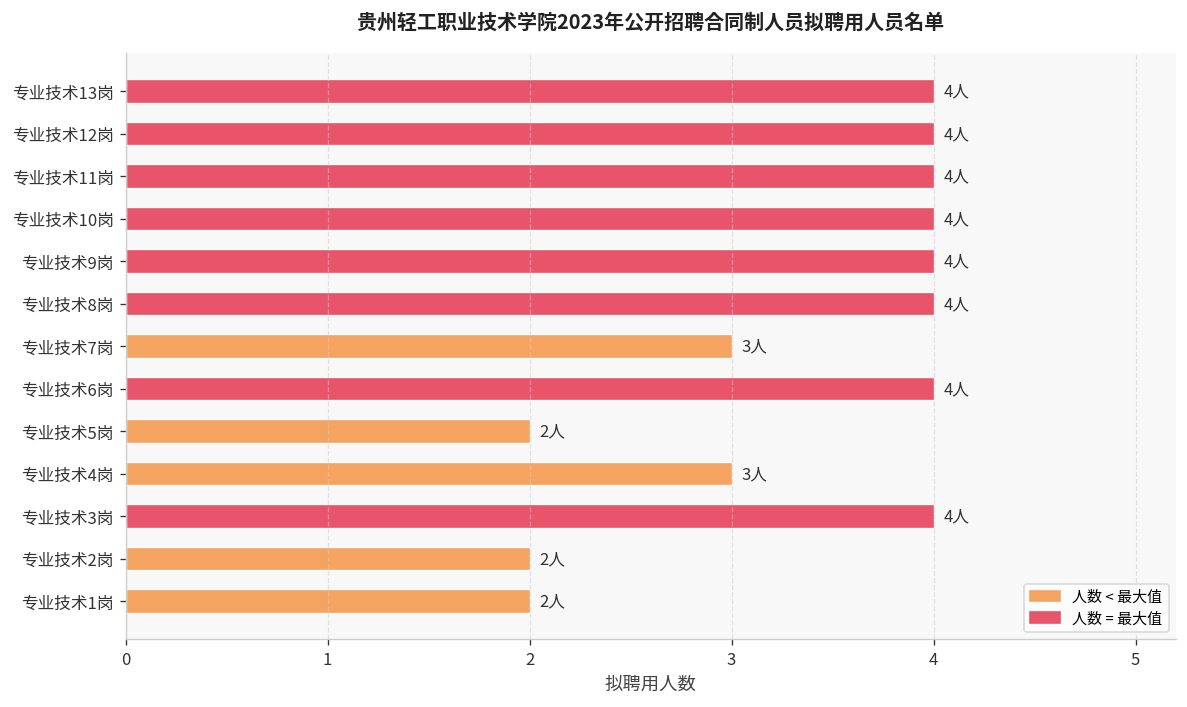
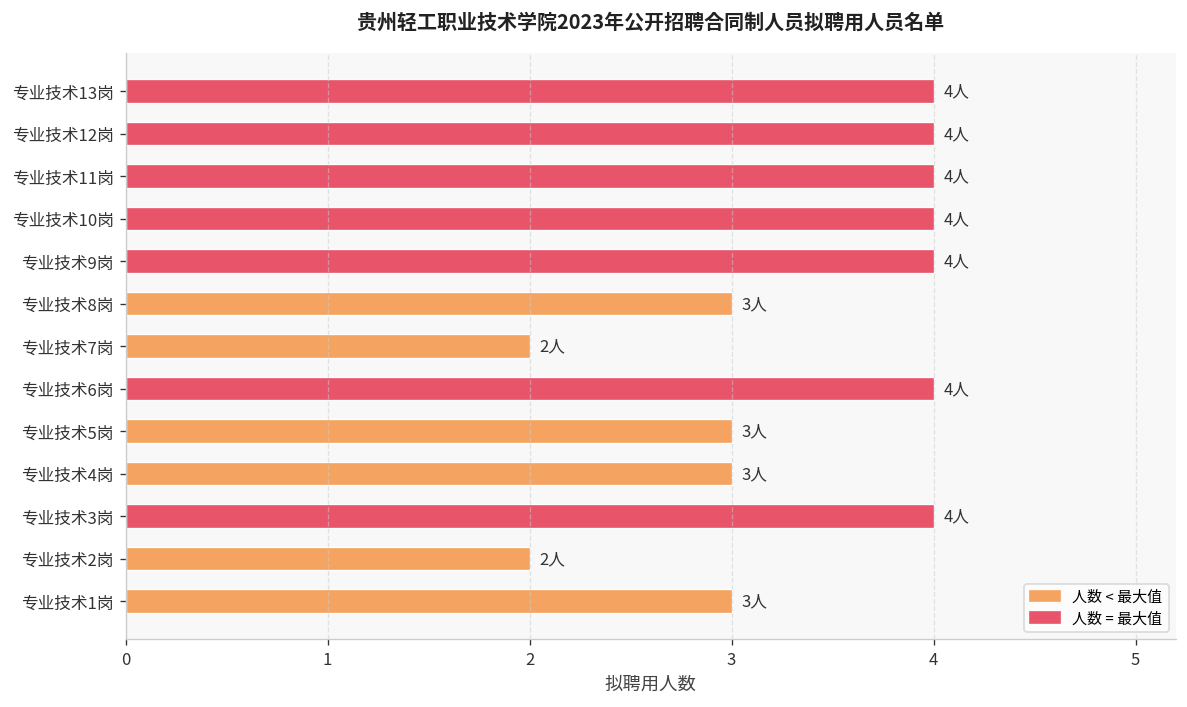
专业技术8岗: 4人 -> 3人
专业技术7岗: 3人 -> 2人
专业技术5岗: 2人 -> 3人
专业技术1岗: 2人 -> 3人
